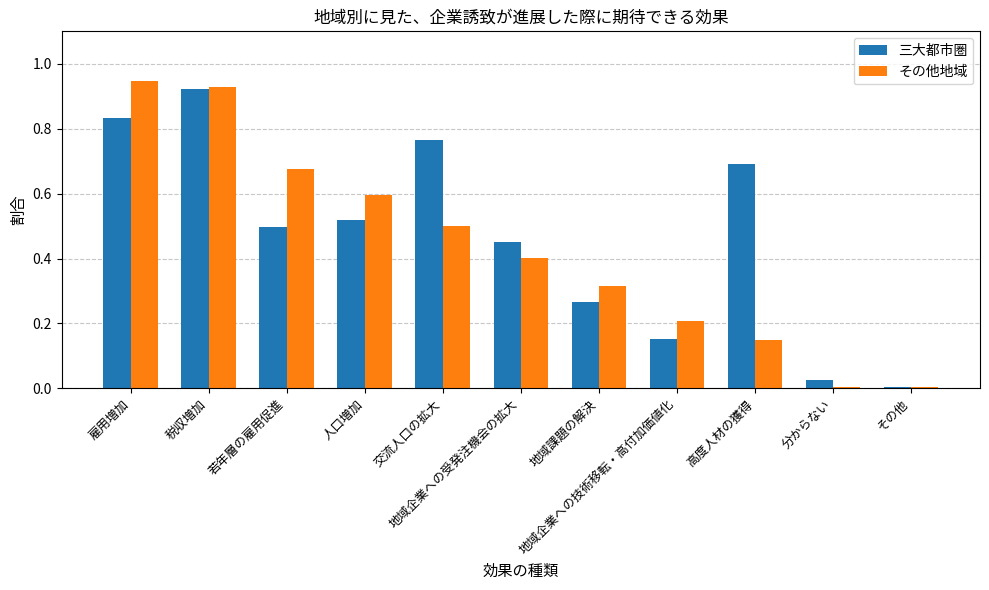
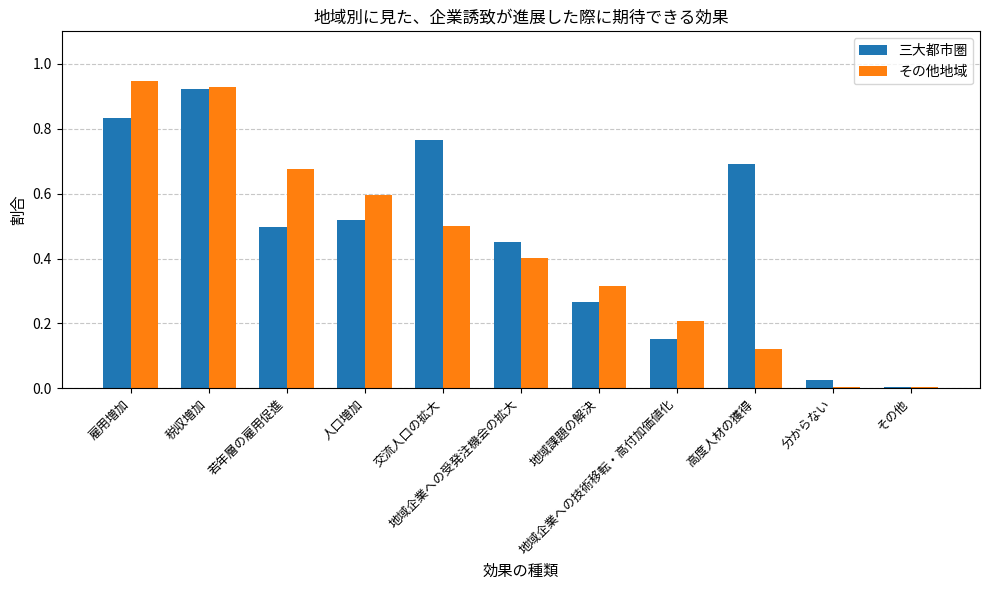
その他地域, 高度人材の獲得: 0.15 -> 0.12
